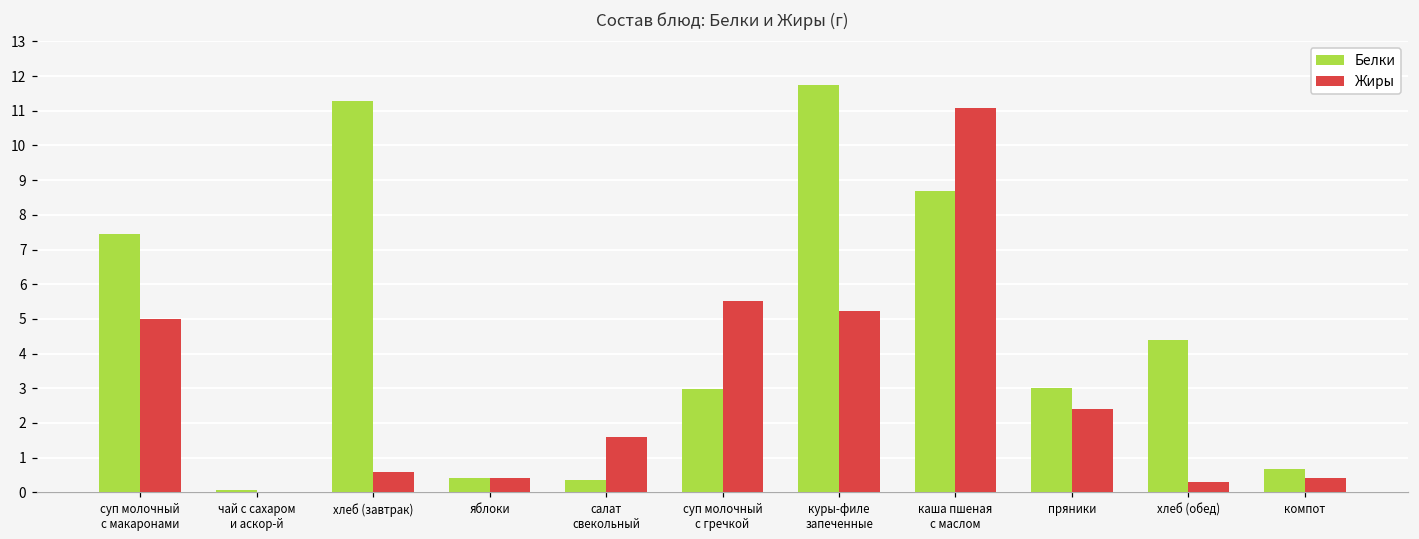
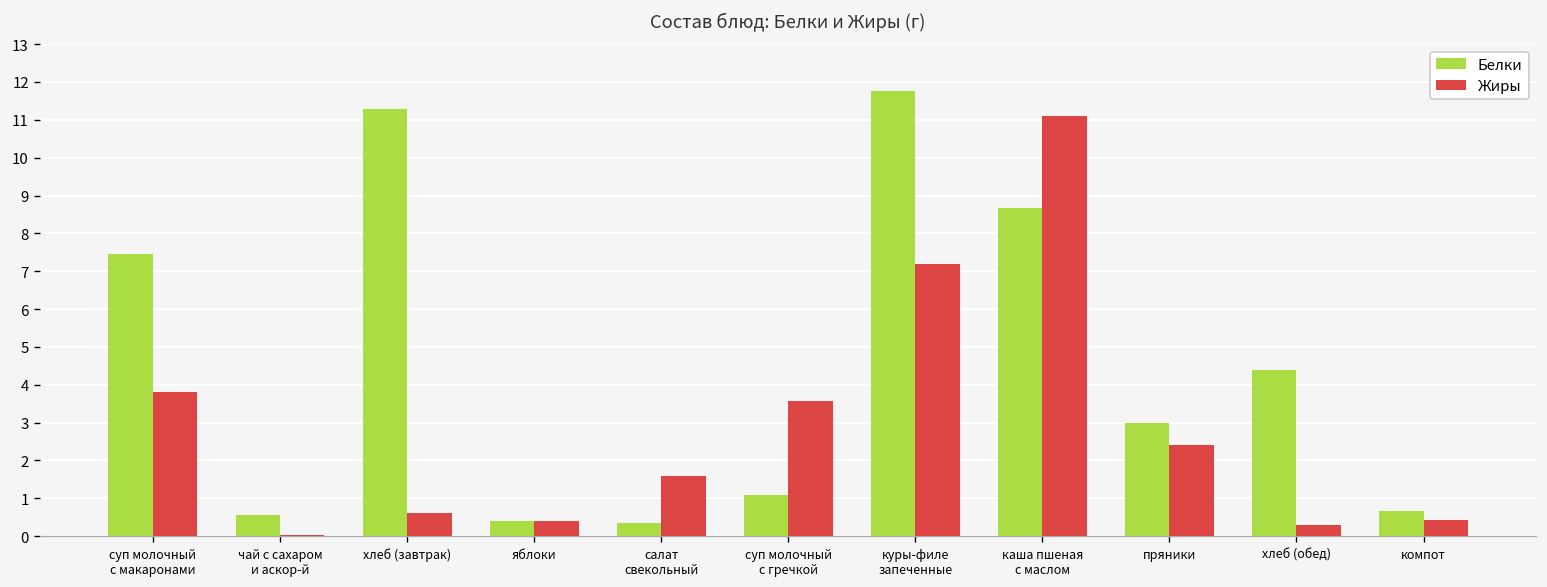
Жиры, суп молочный с макаронами: 5.0 -> 3.8
Белки, чай с сахаром и аскор-й: 0.1 -> 0.6
Белки, суп молочный с гречкой: 3.0 -> 1.1
Жиры, суп молочный с гречкой: 5.5 -> 3.6
Жиры, куры-филе запеченные: 5.2 -> 7.2
